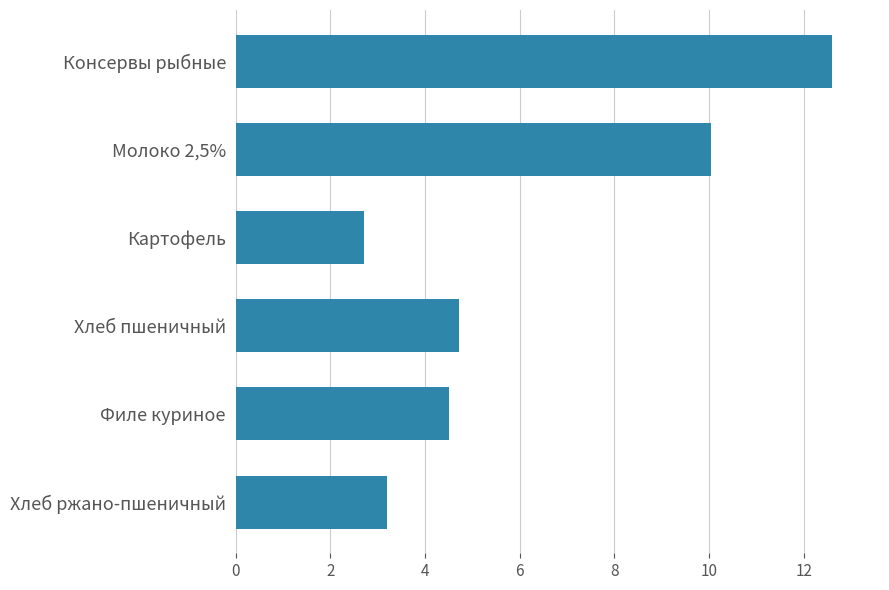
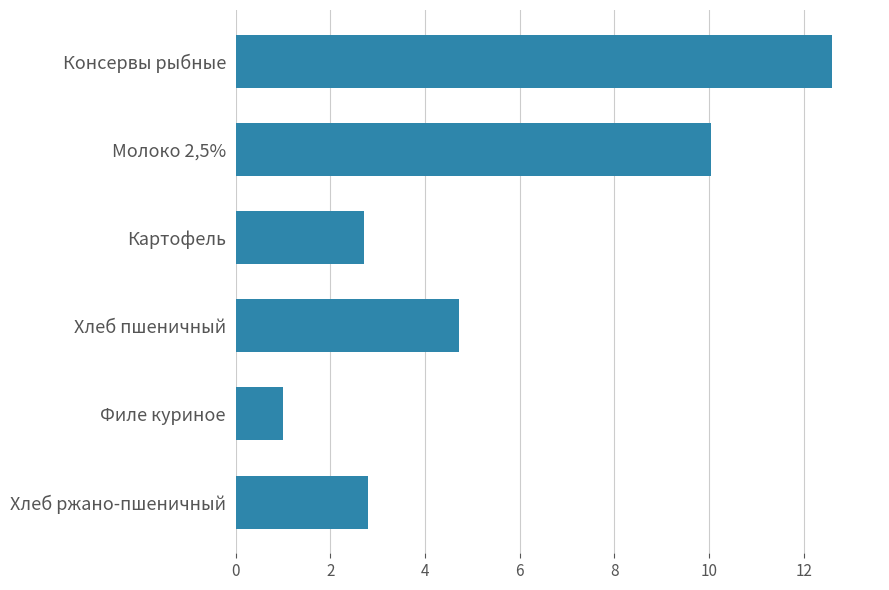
Филе куриное: 4.5 -> 1.0
Хлеб ржано-пшеничный: 3.2 -> 2.8
